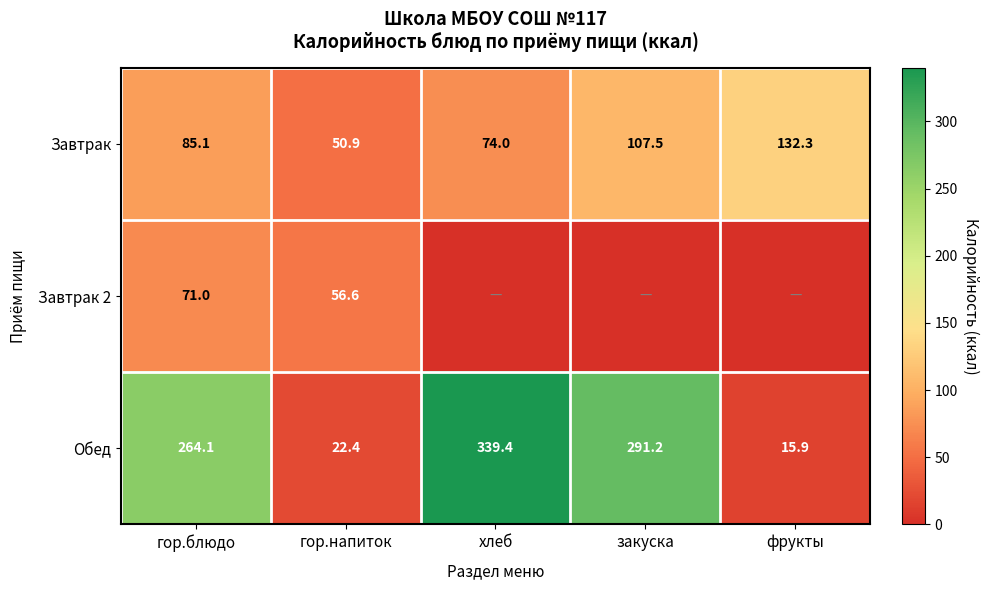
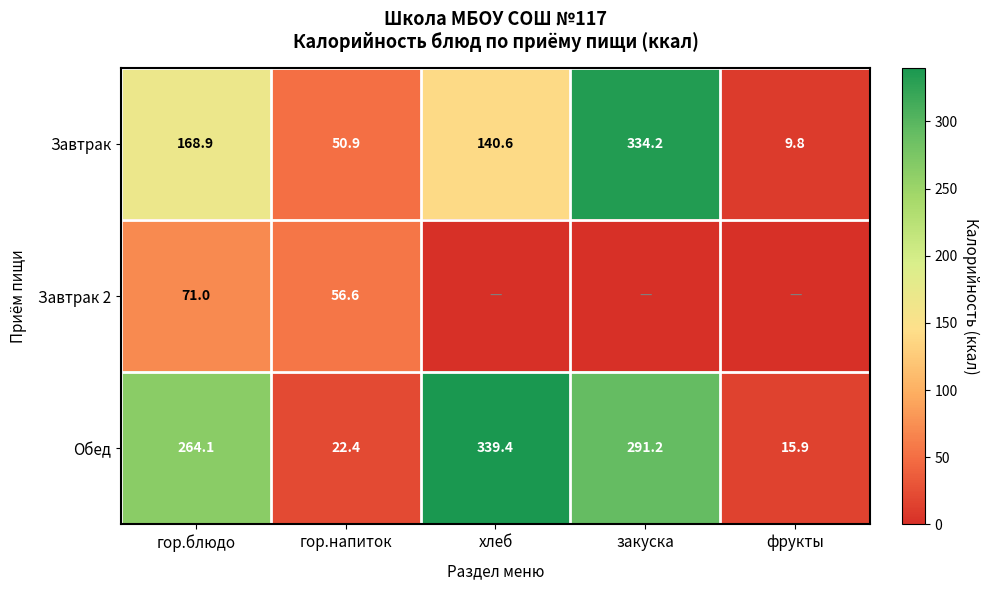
Завтрак, гор.блюдо: 85.1 -> 168.9
Завтрак, хлеб: 74.0 -> 140.6
Завтрак, закуска: 107.5 -> 334.2
Завтрак, фрукты: 132.3 -> 9.8
